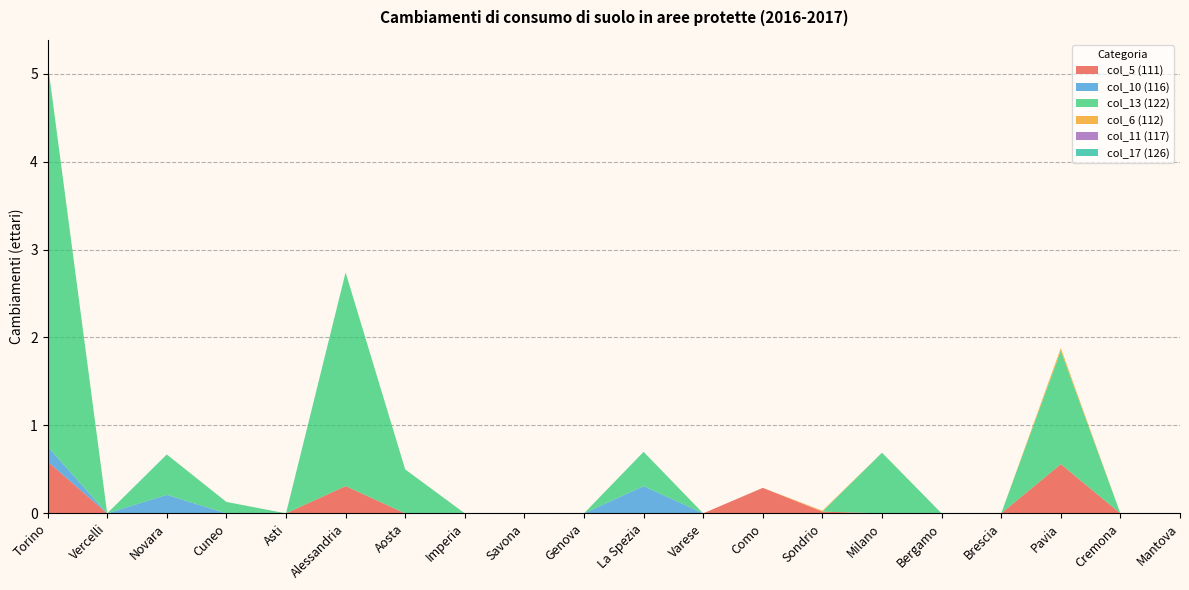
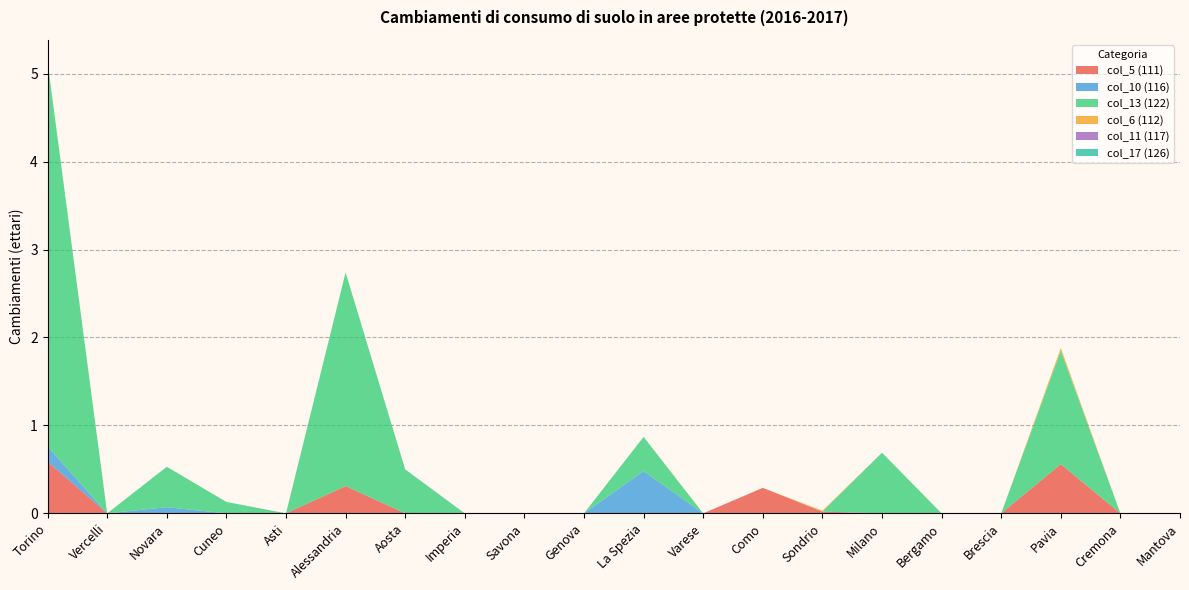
col_10 (116), Novara: 0.2 -> 0.1
col_10 (116), La Spezia: 0.3 -> 0.5
